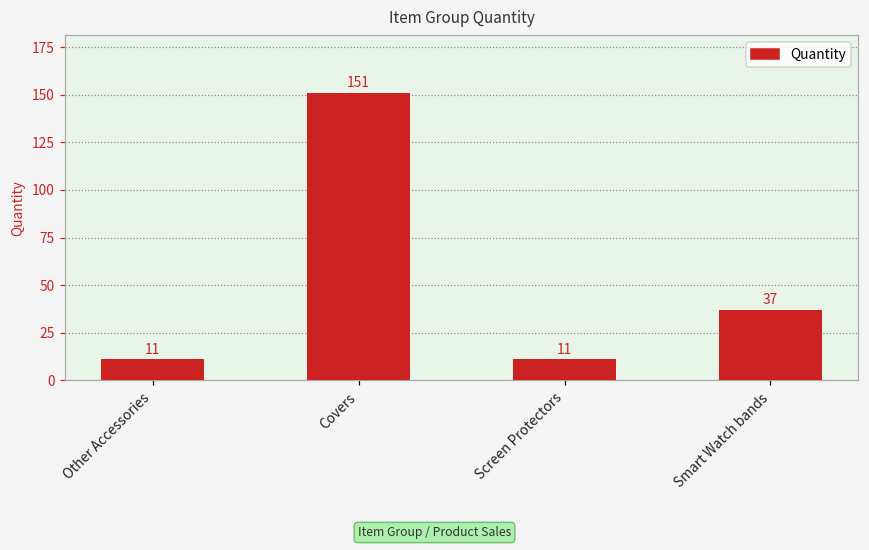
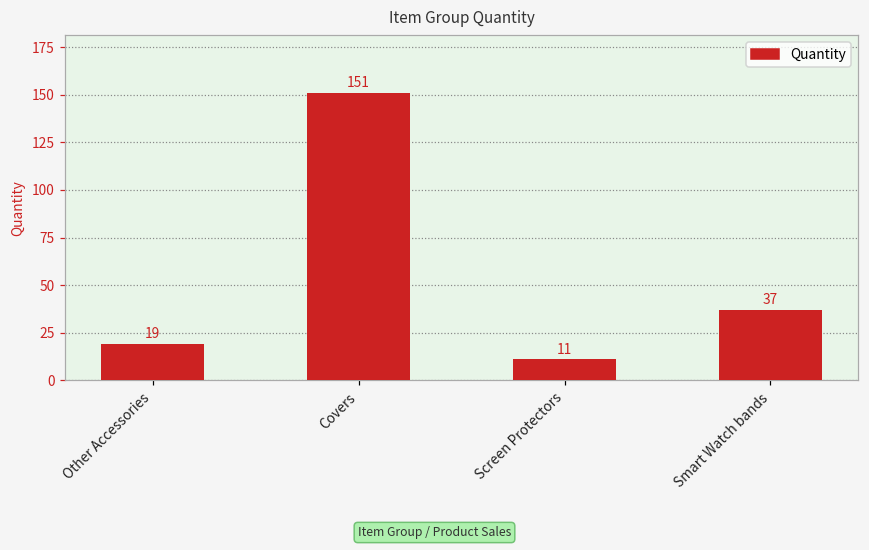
Other Accessories: 11 -> 19
